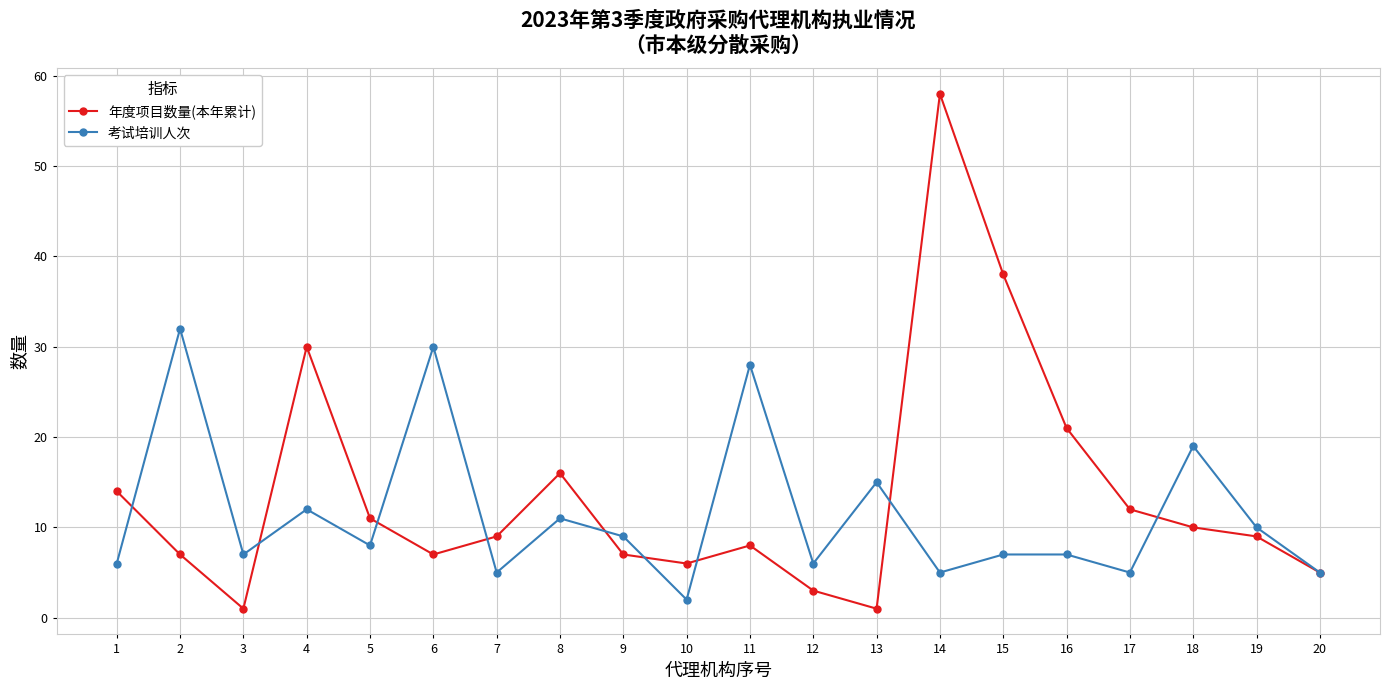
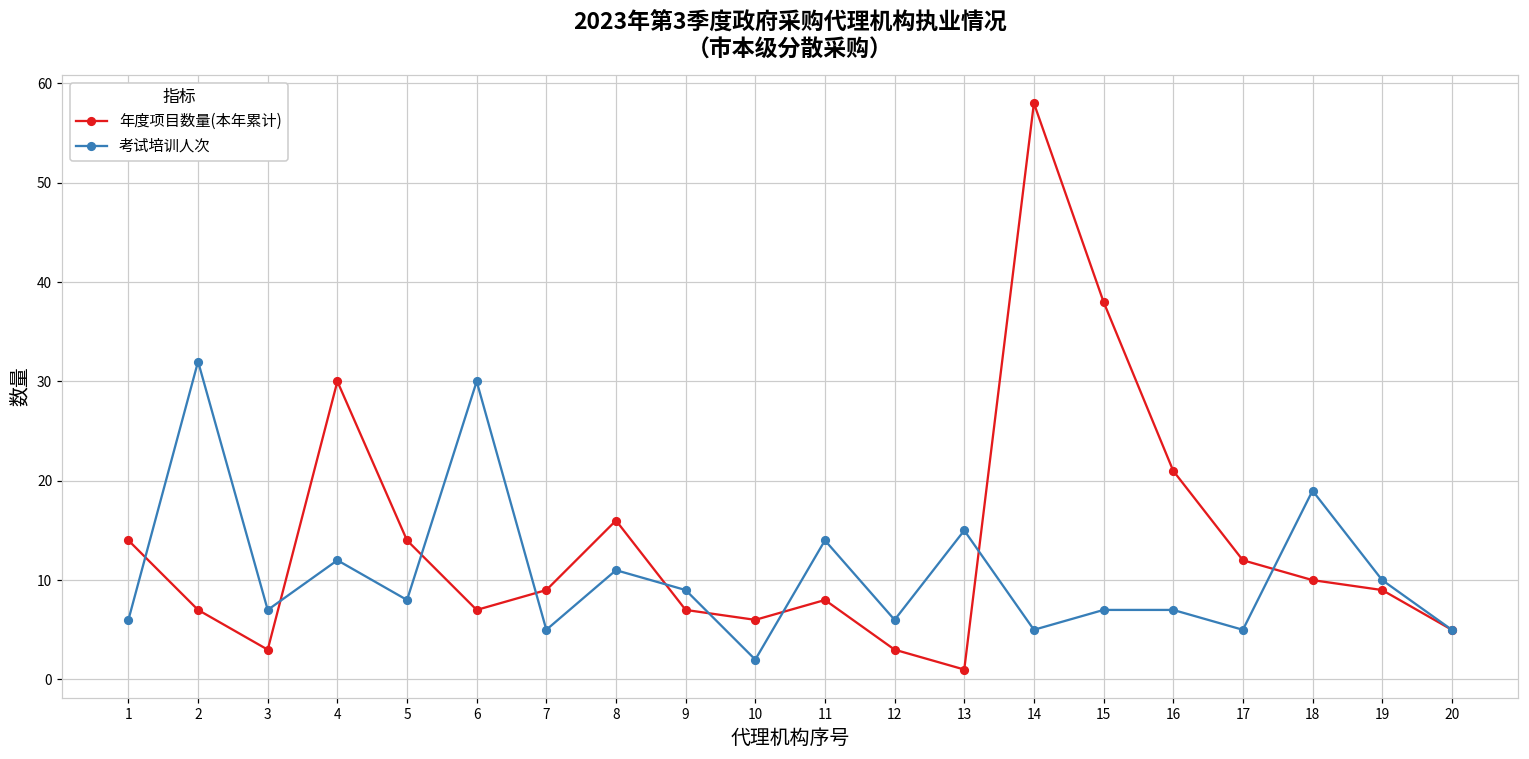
年度项目数量(本年累计), 3: 1 -> 3
年度项目数量(本年累计), 5: 11 -> 14
考试培训人次, 11: 28 -> 14
